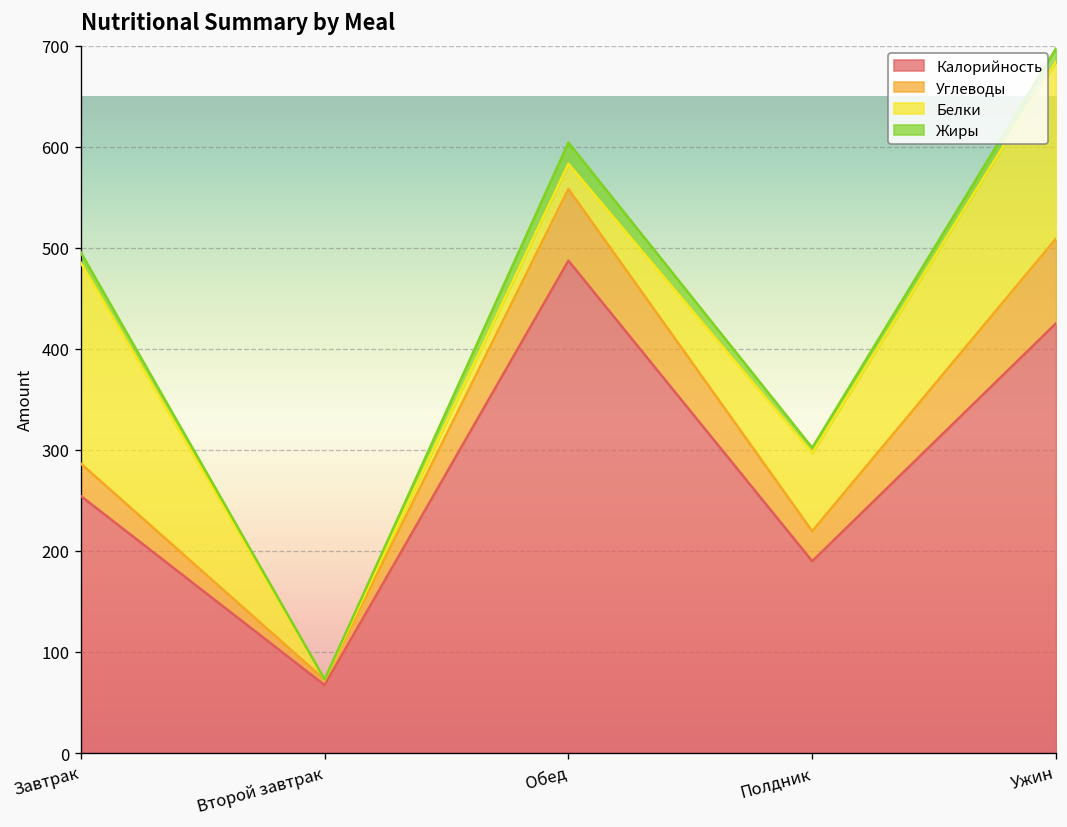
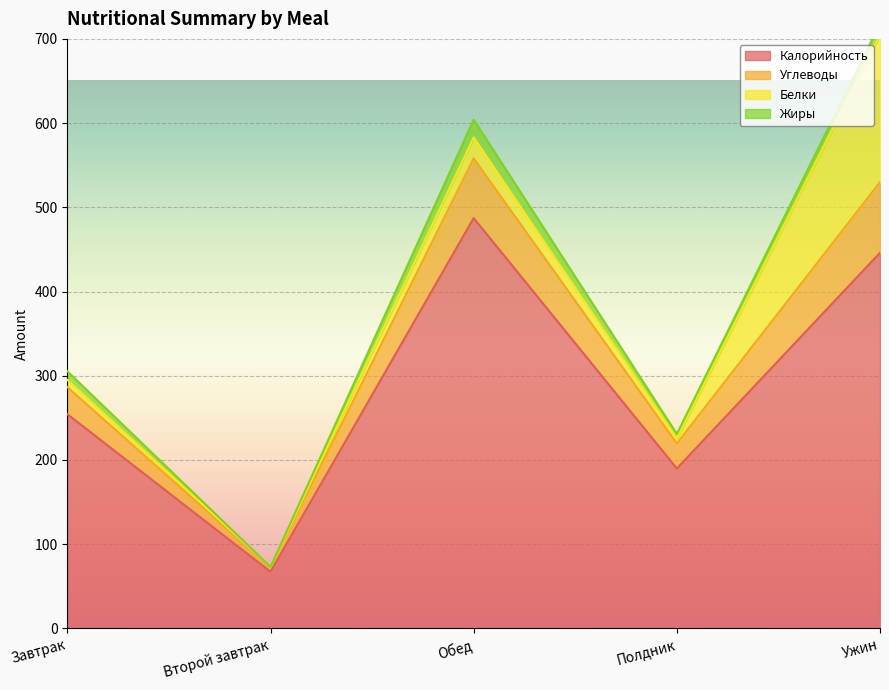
Белки, Завтрак: 200 -> 10
Белки, Полдник: 80 -> 10
Калорийность, Ужин: 430 -> 450
